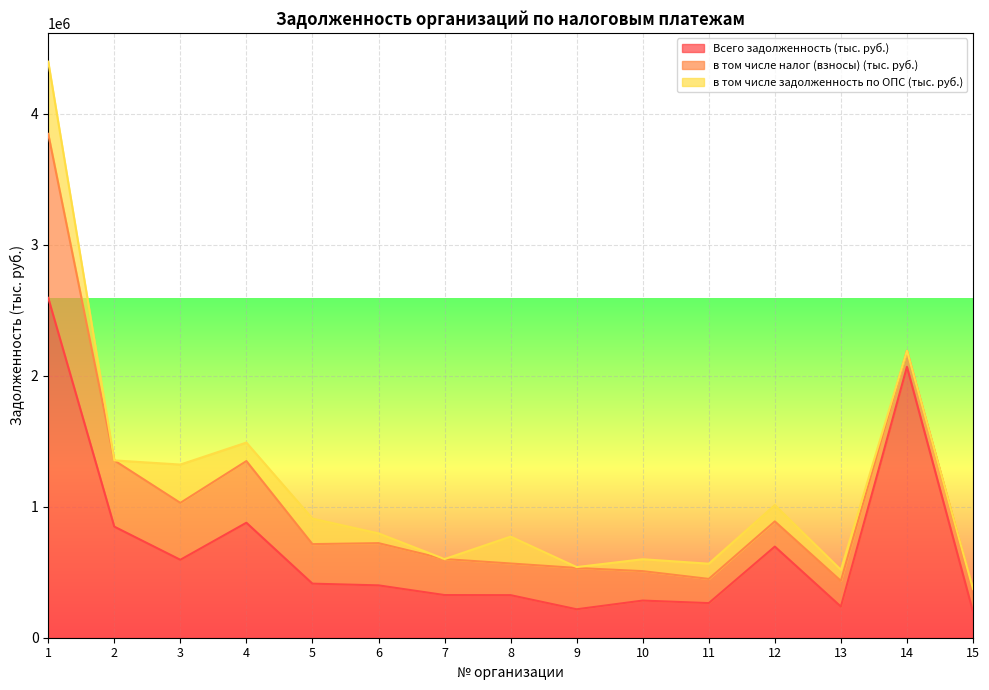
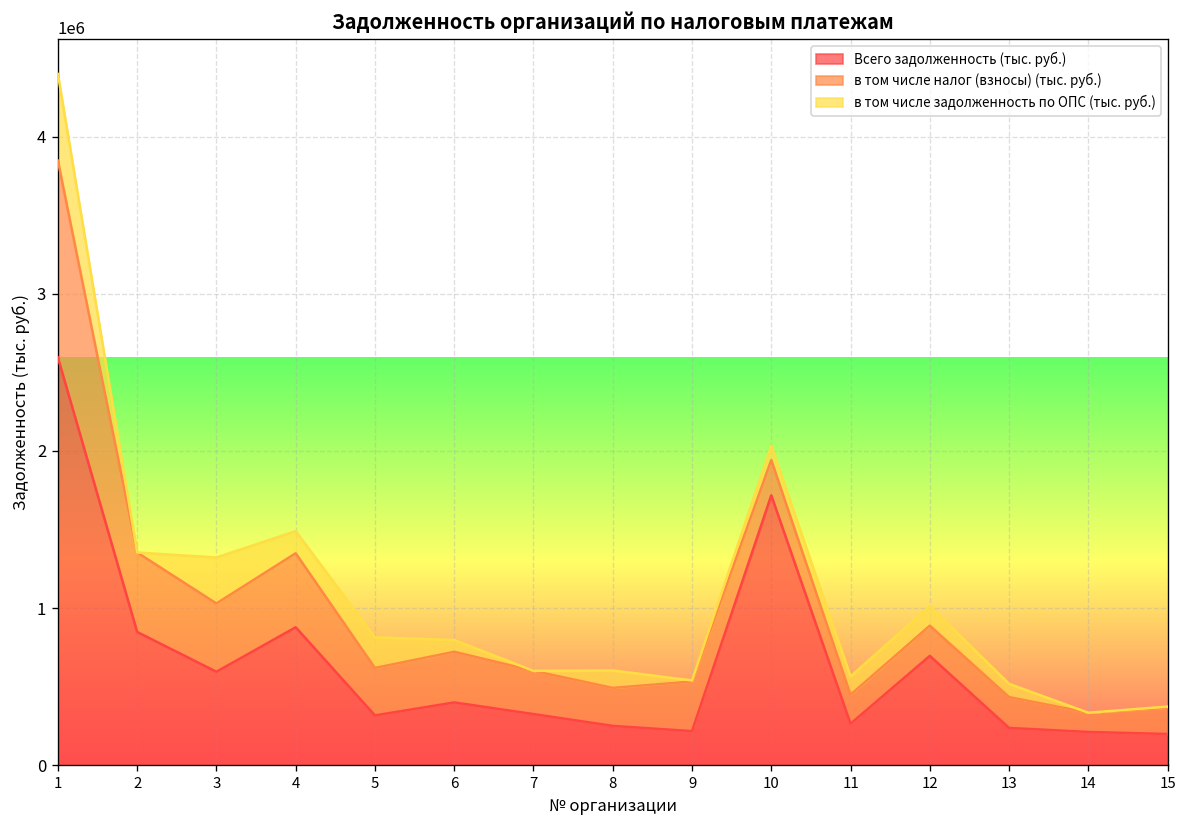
Всего задолженность (тыс. руб.), 5: 410000 -> 320000
Всего задолженность (тыс. руб.), 8: 330000 -> 250000
в том числе задолженность по ОПС (тыс. руб.), 8: 210000 -> 110000
Всего задолженность (тыс. руб.), 10: 280000 -> 1720000
Всего задолженность (тыс. руб.), 14: 2070000 -> 210000
